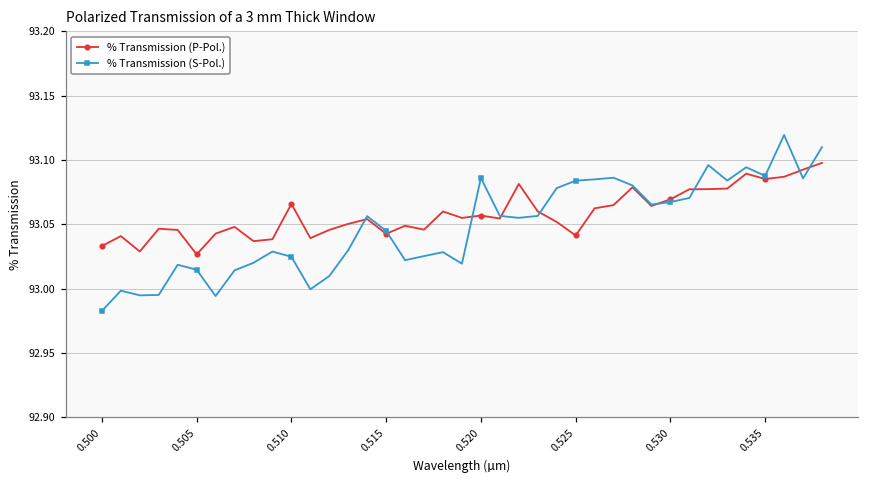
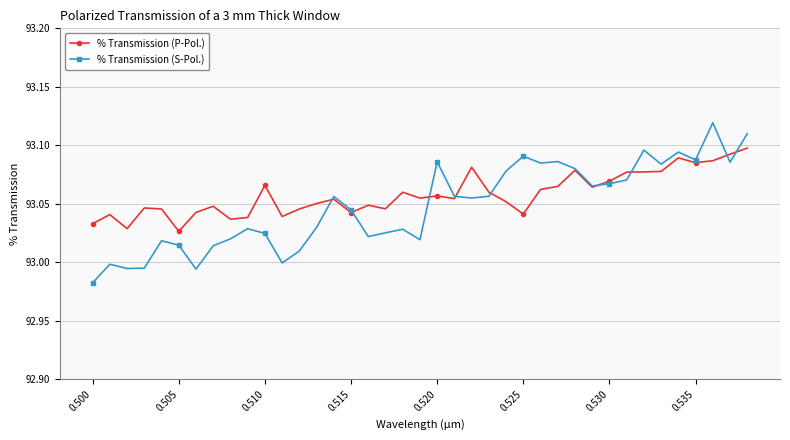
% Transmission (S-Pol.), 0.525: 93.084 -> 93.091
